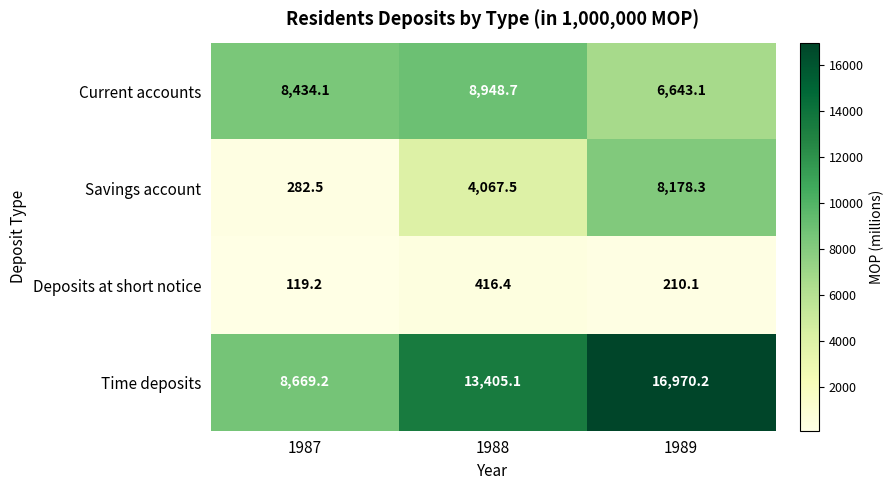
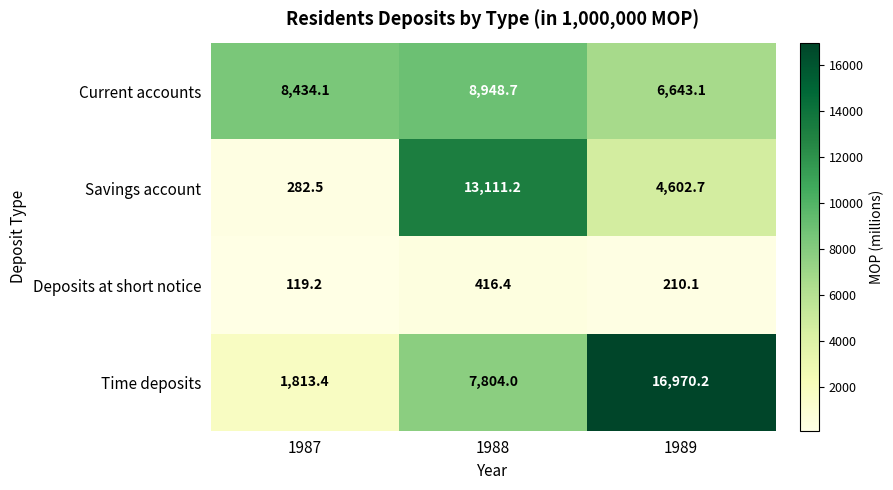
Savings account, 1988: 4,067.5 -> 13,111.2
Savings account, 1989: 8,178.3 -> 4,602.7
Time deposits, 1987: 8,669.2 -> 1,813.4
Time deposits, 1988: 13,405.1 -> 7,804.0
